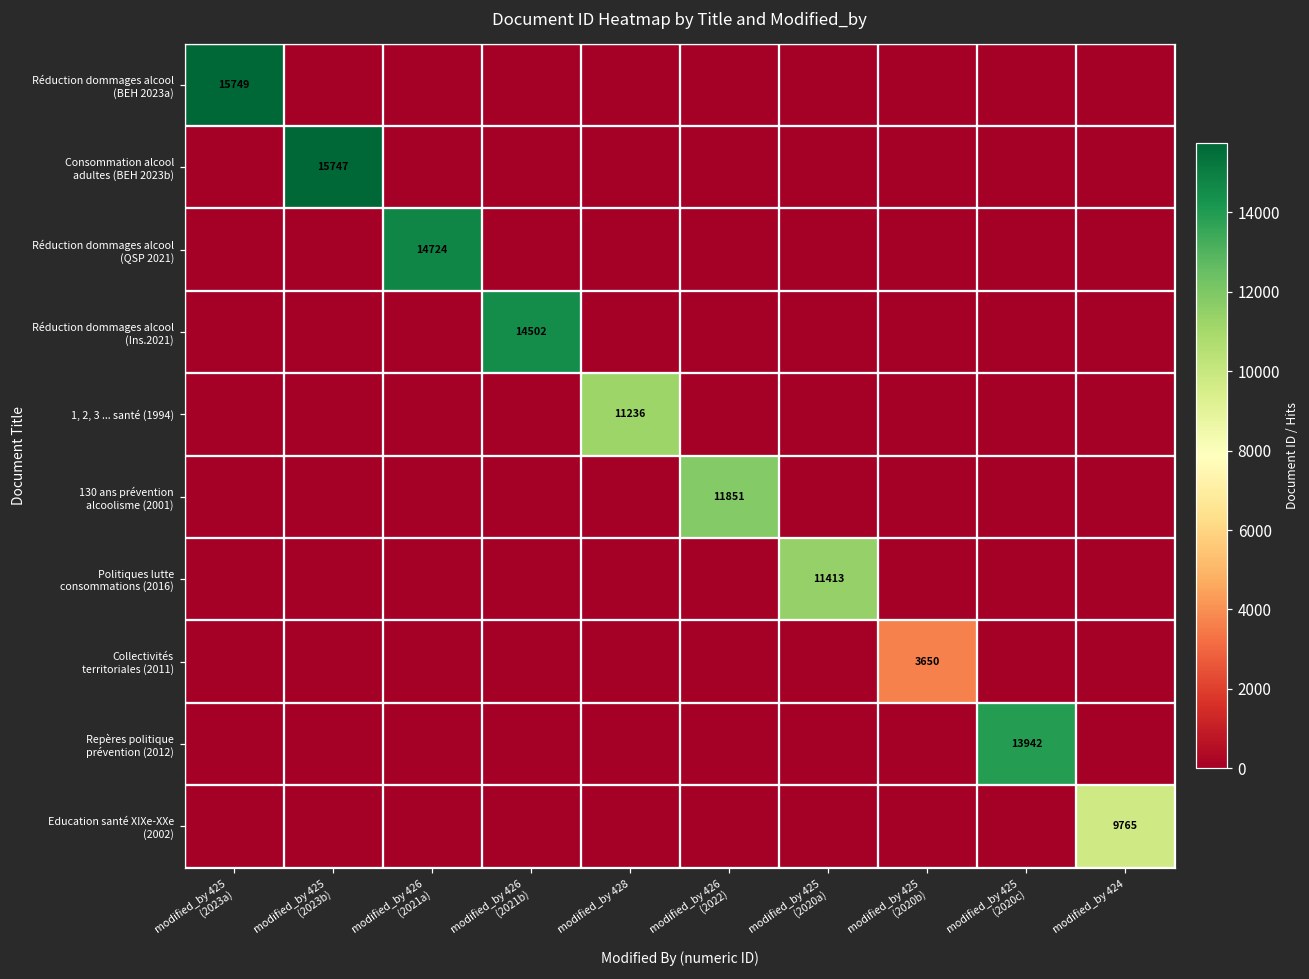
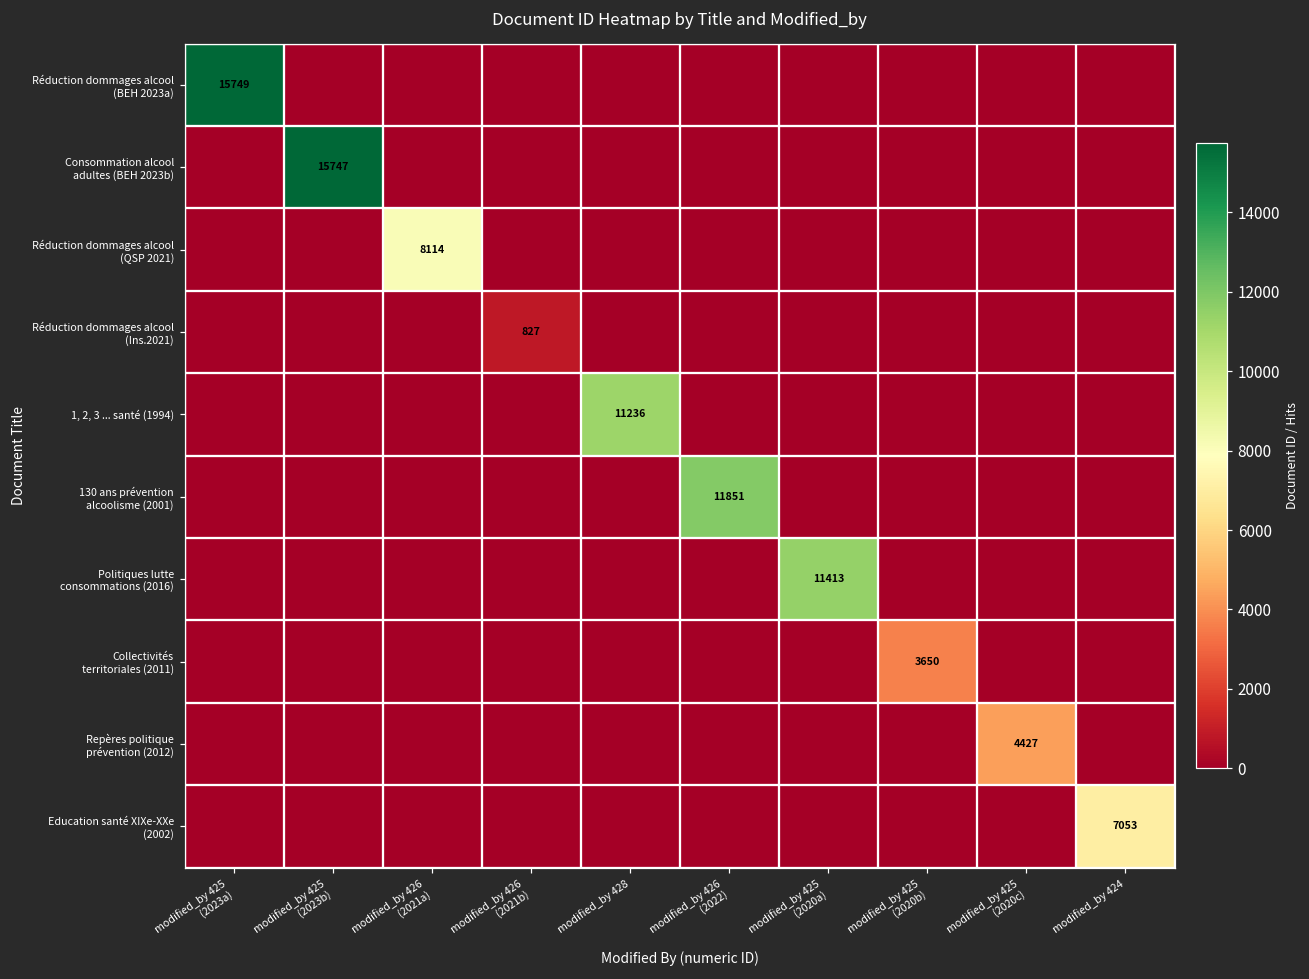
Réduction dommages alcool (QSP 2021), modified_by 426 (2021a): 14724 -> 8114
Réduction dommages alcool (Ins.2021), modified_by 426 (2021b): 14502 -> 827
Repères politique prévention (2012), modified_by 425 (2020c): 13942 -> 4427
Education santé XIXe-XXe (2002), modified_by 424: 9765 -> 7053
